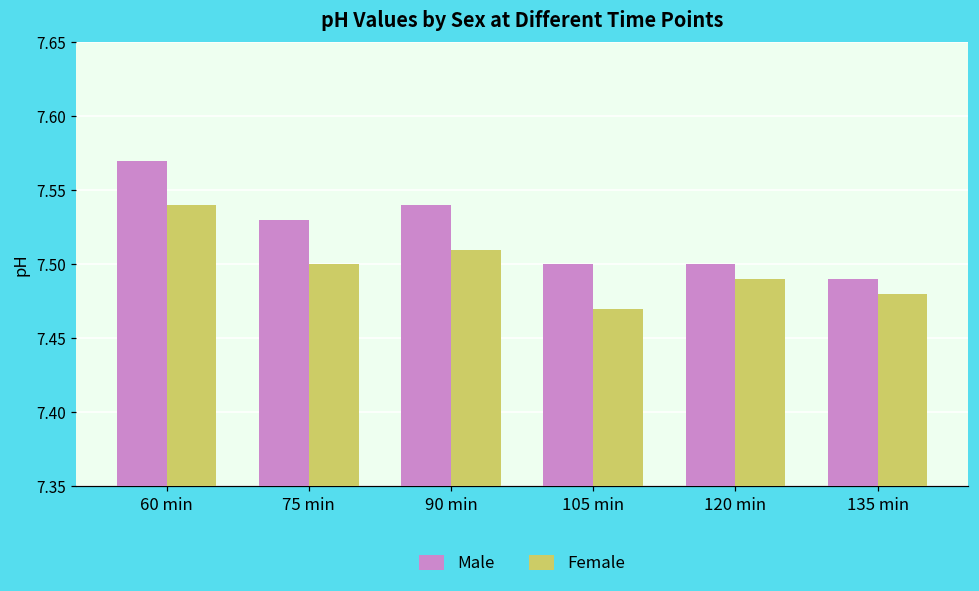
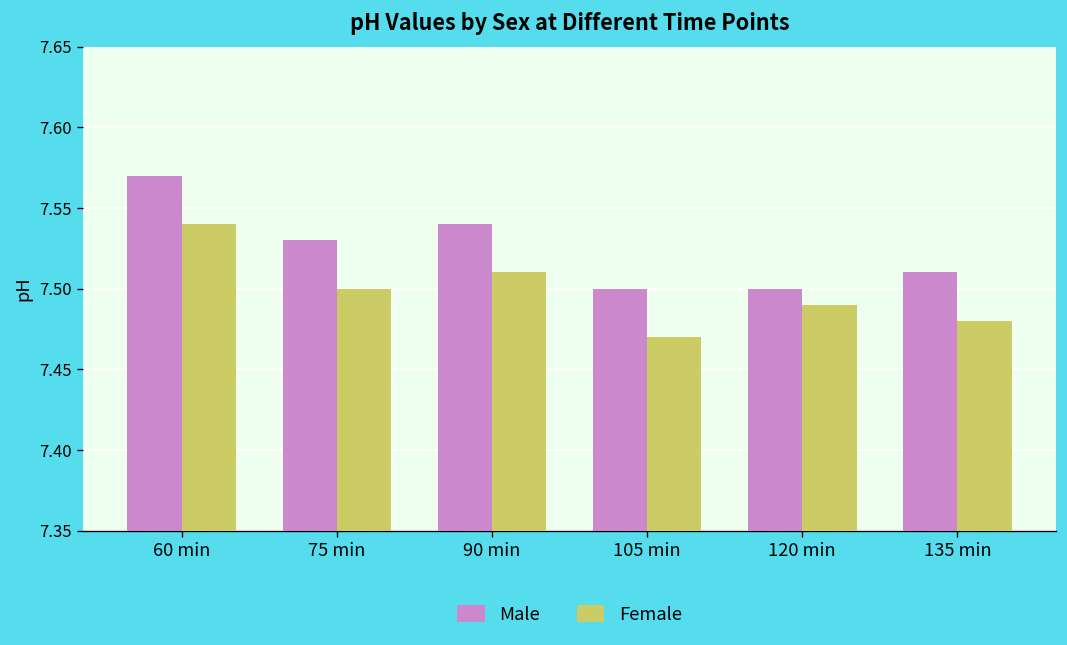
Male, 135 min: 7.49 -> 7.51
